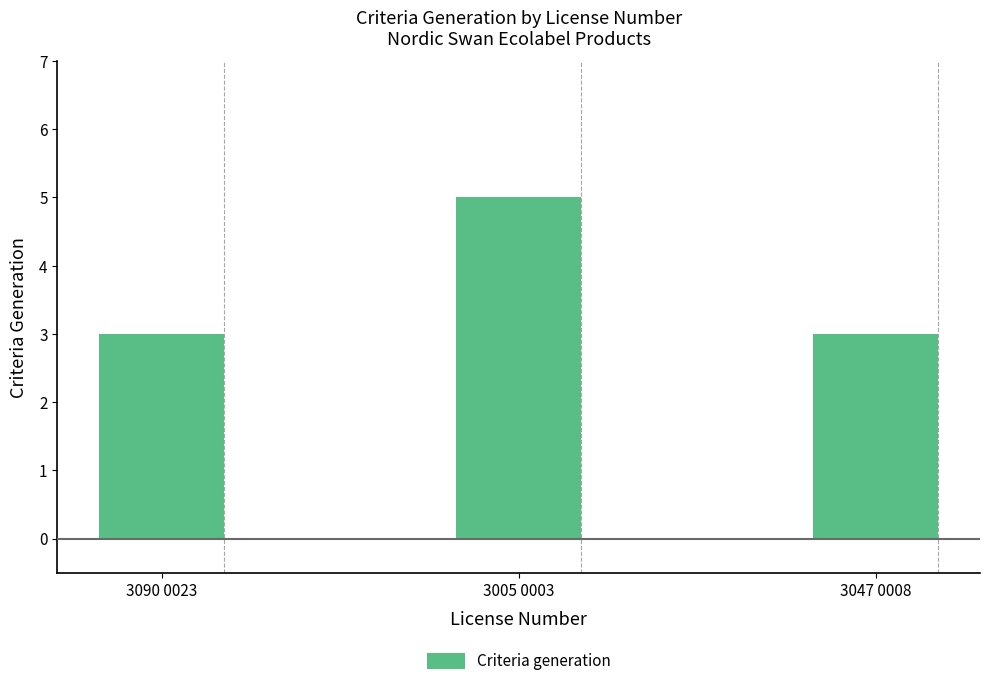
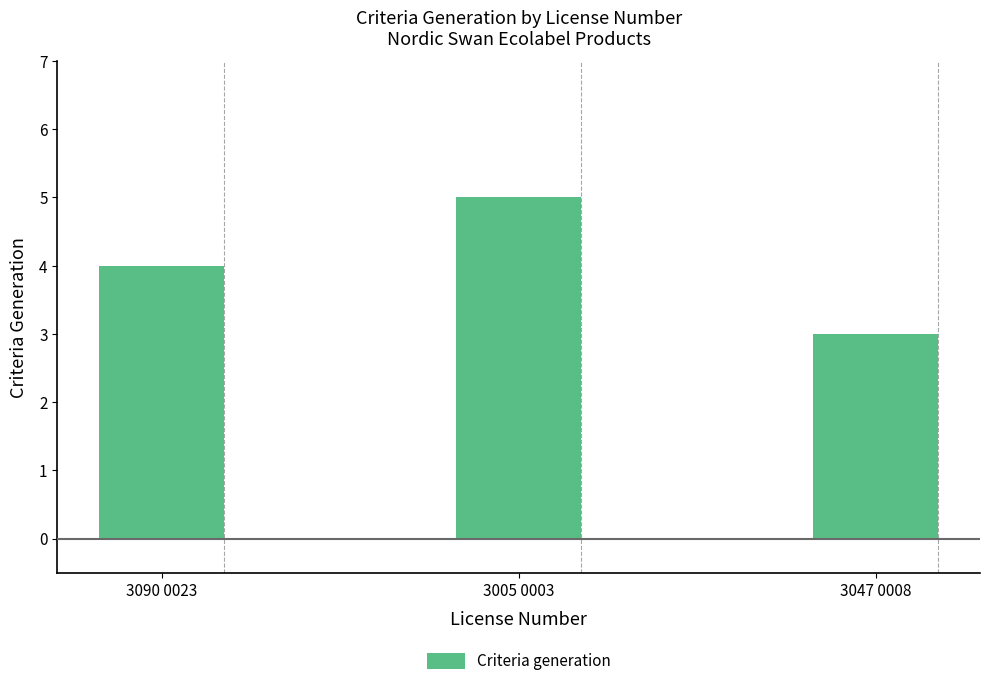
3090 0023: 3 -> 4
